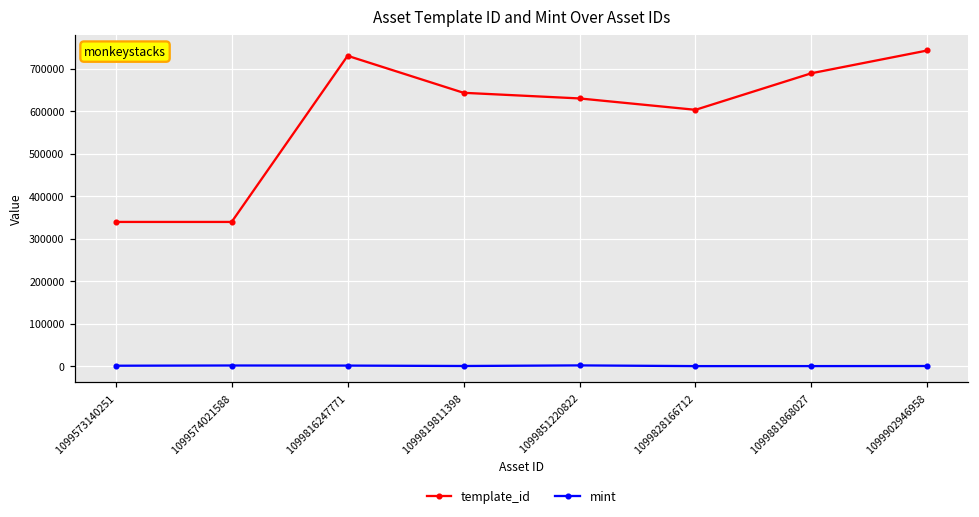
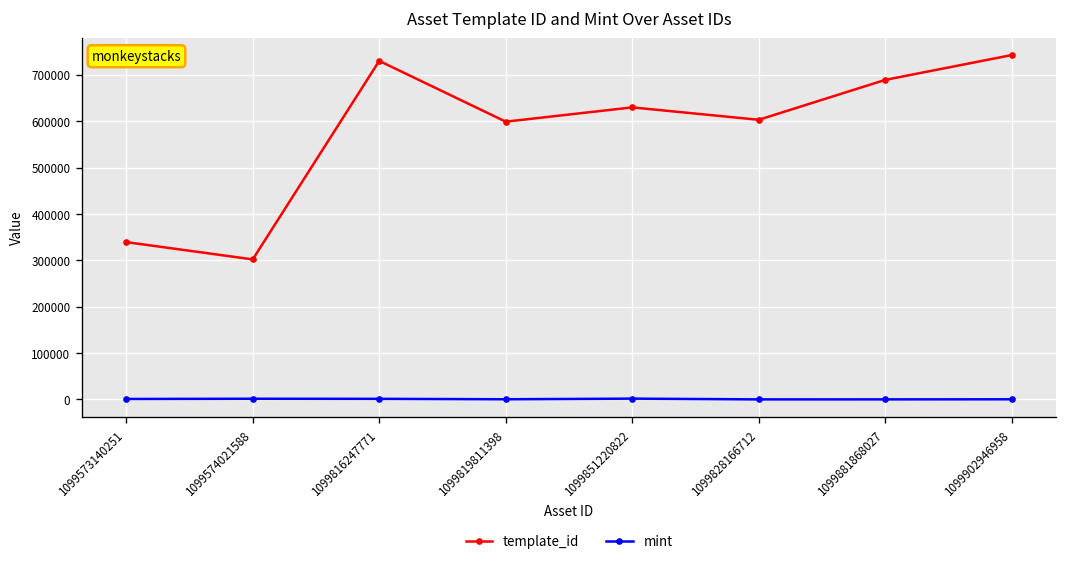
template_id, 1099574021588: 340000 -> 300000
template_id, 1099819811398: 640000 -> 600000
